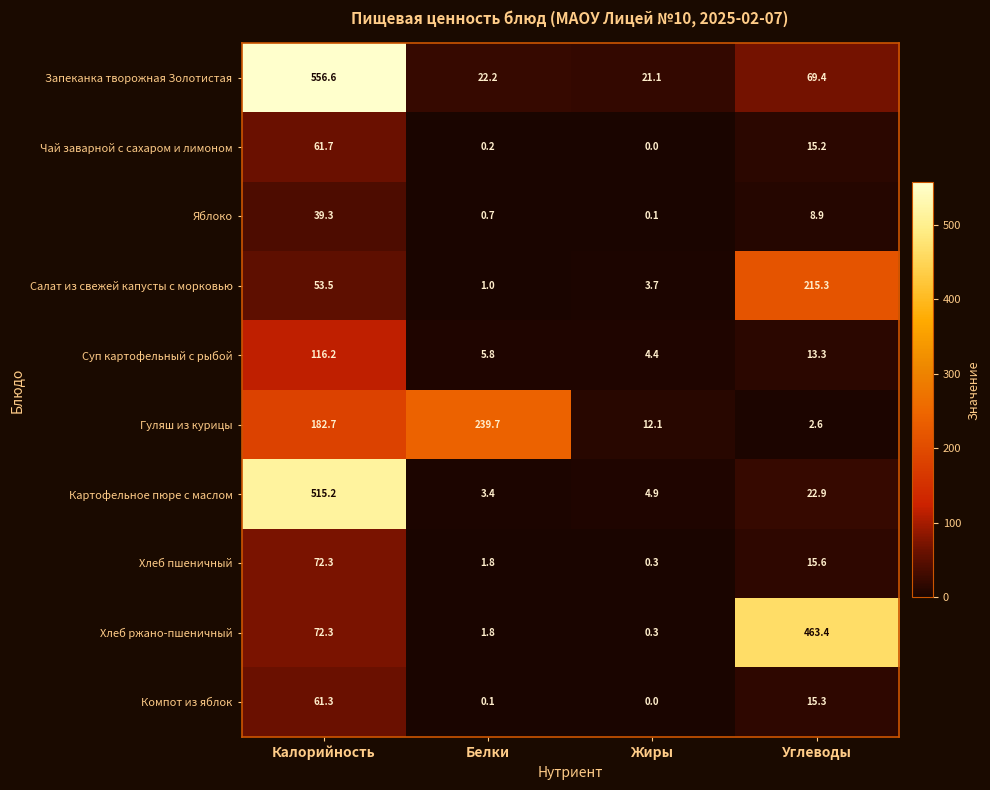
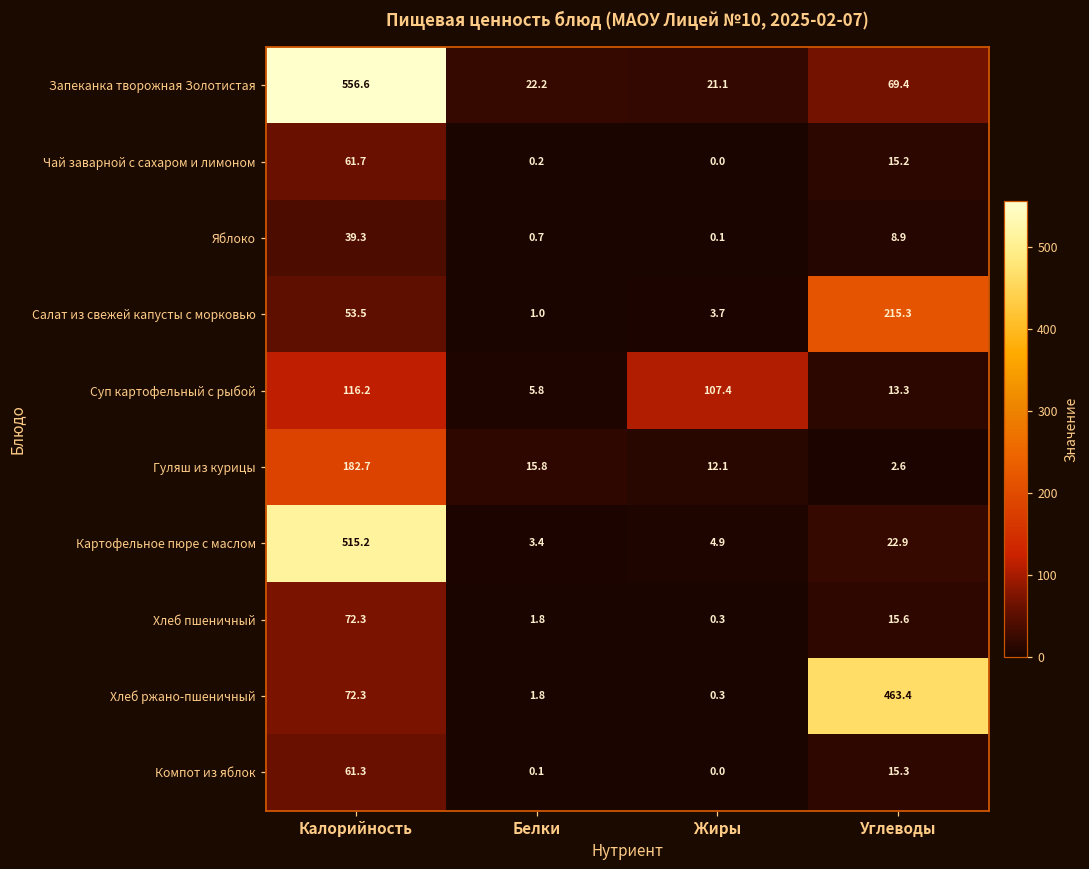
Суп картофельный с рыбой, Жиры: 4.4 -> 107.4
Гуляш из курицы, Белки: 239.7 -> 15.8
